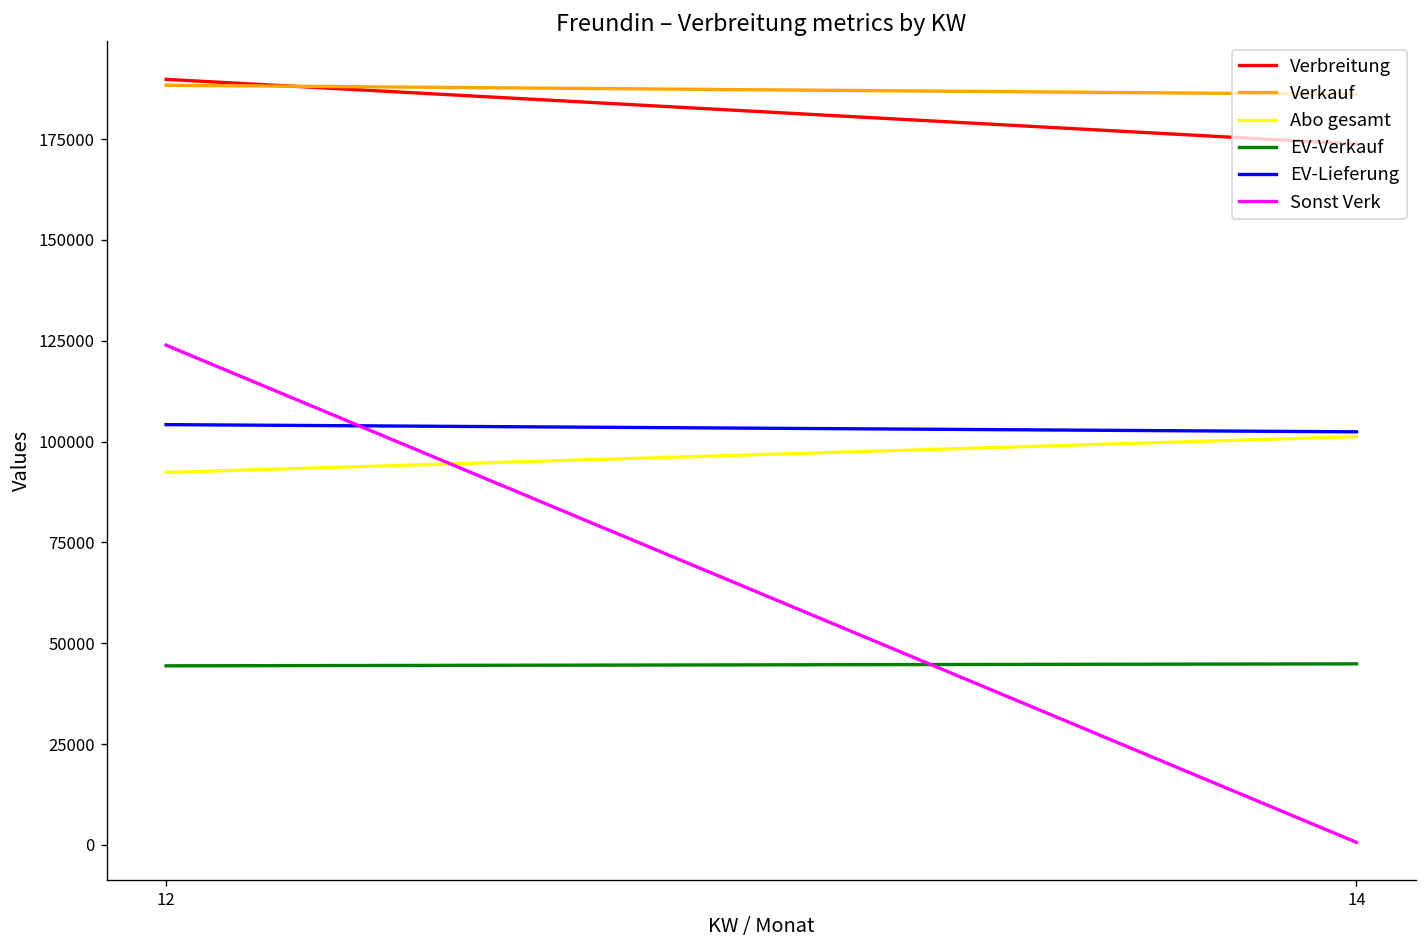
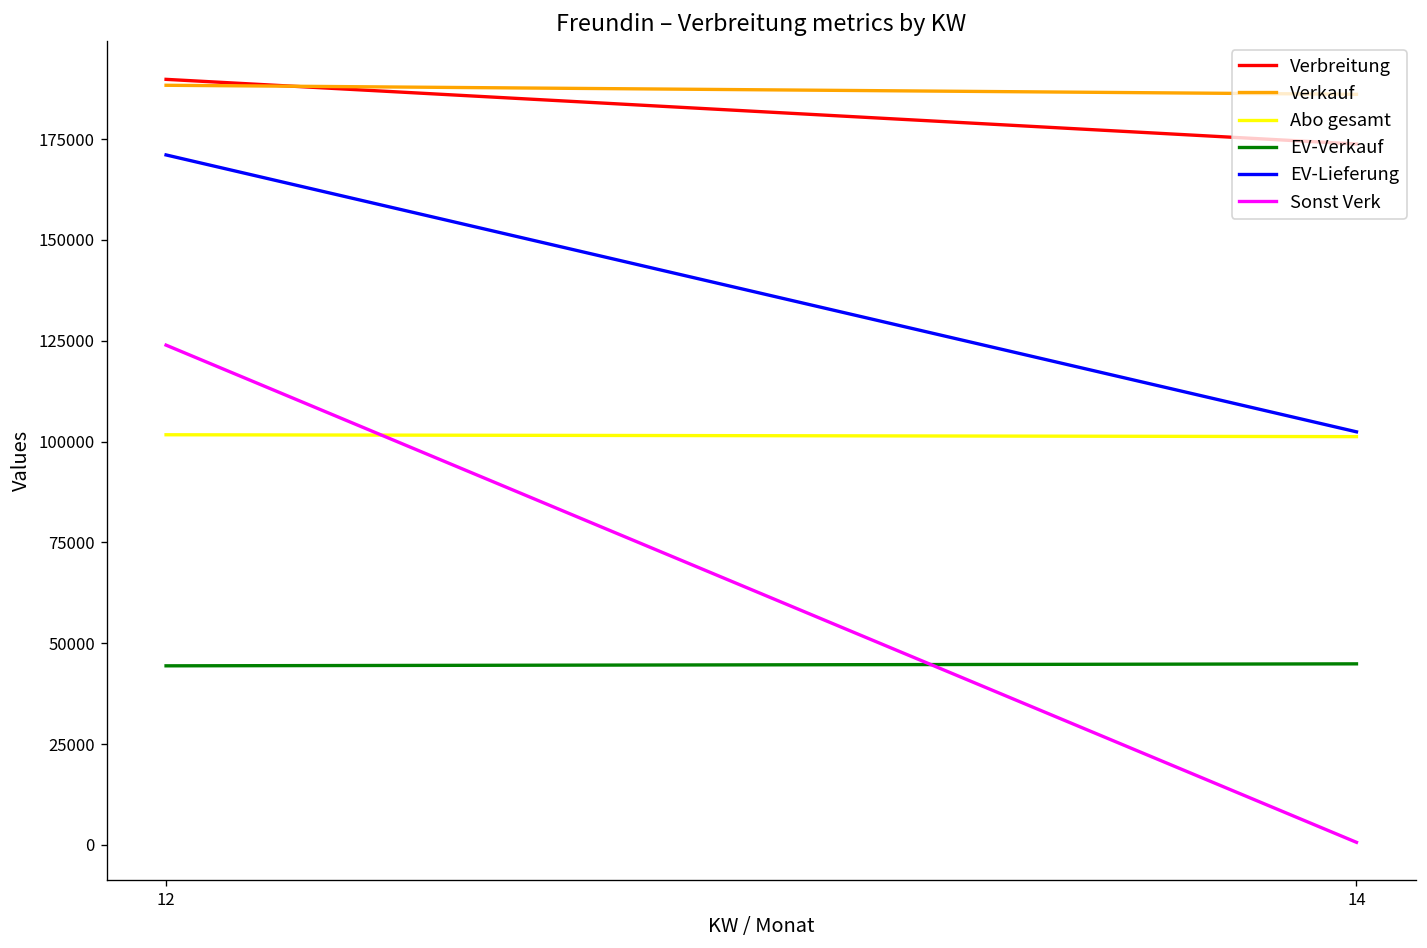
Abo gesamt, 12: 92000 -> 102000
EV-Lieferung, 12: 104000 -> 171000
